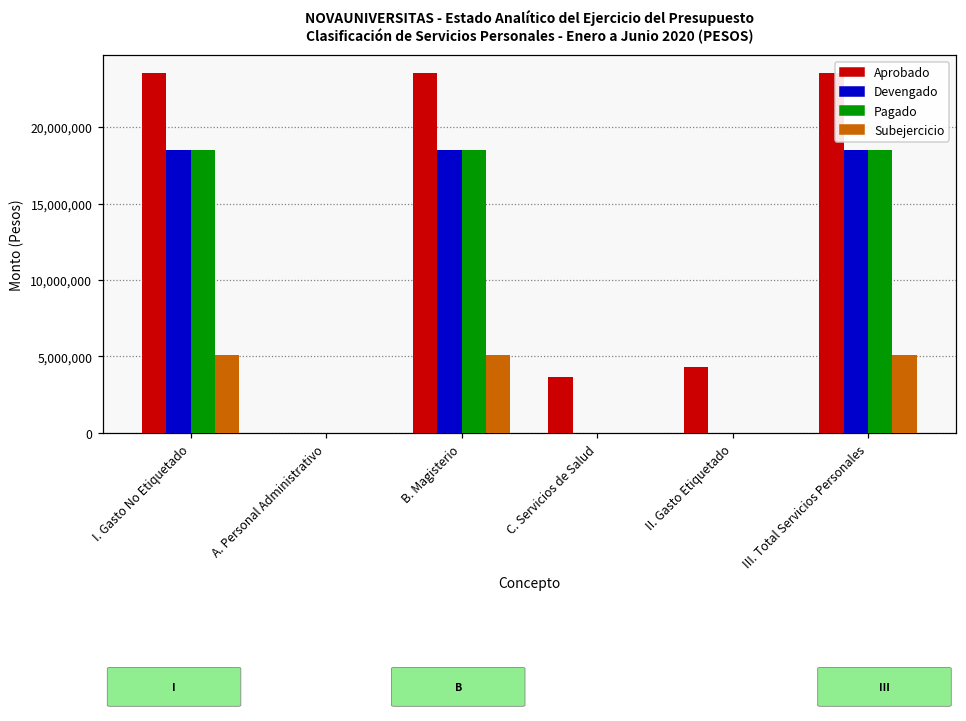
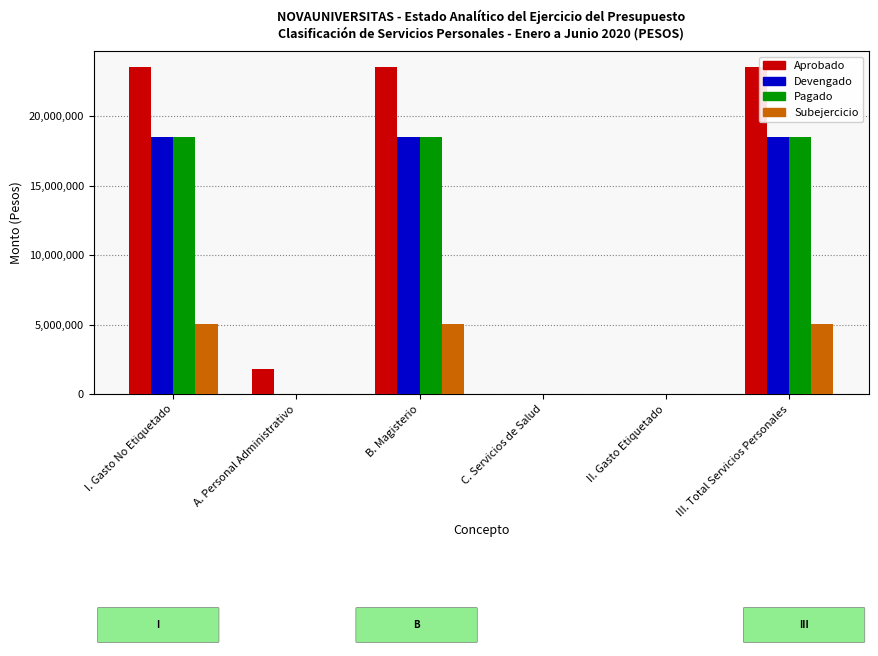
Aprobado, A. Personal Administrativo: 0 -> 1,800,000
Aprobado, C. Servicios de Salud: 3,700,000 -> 0
Aprobado, II. Gasto Etiquetado: 4,300,000 -> 0
